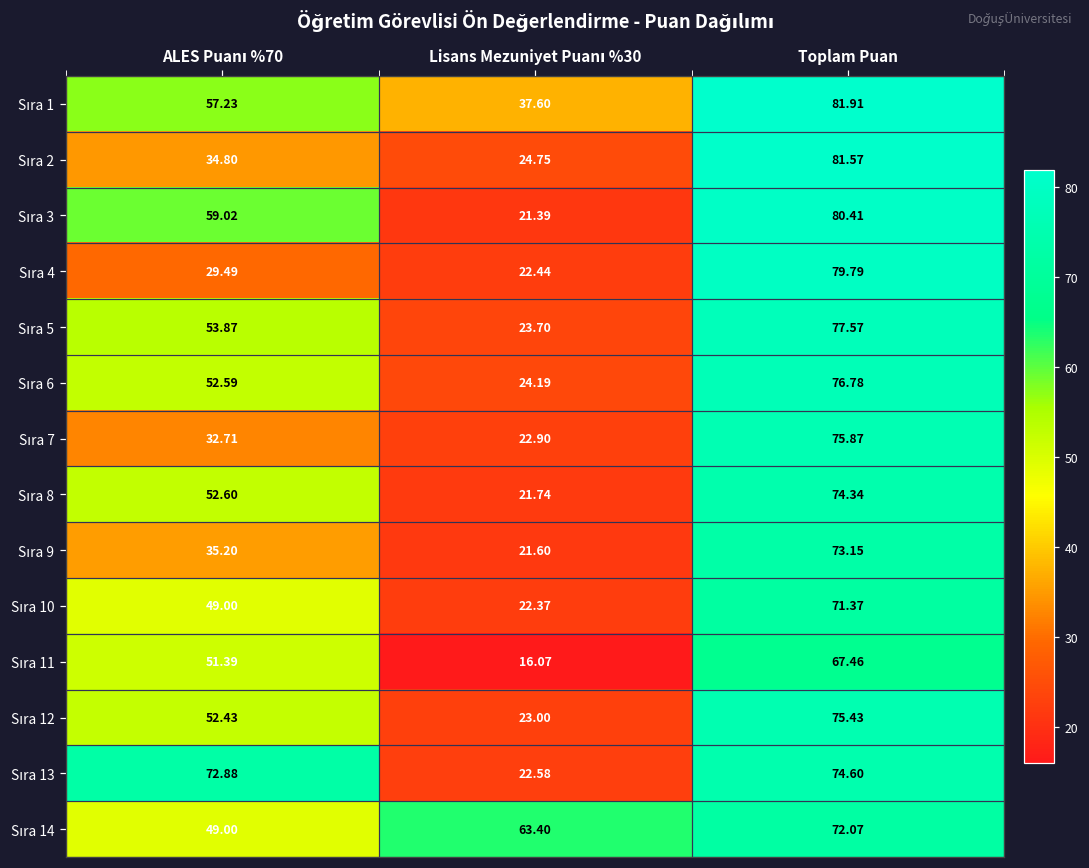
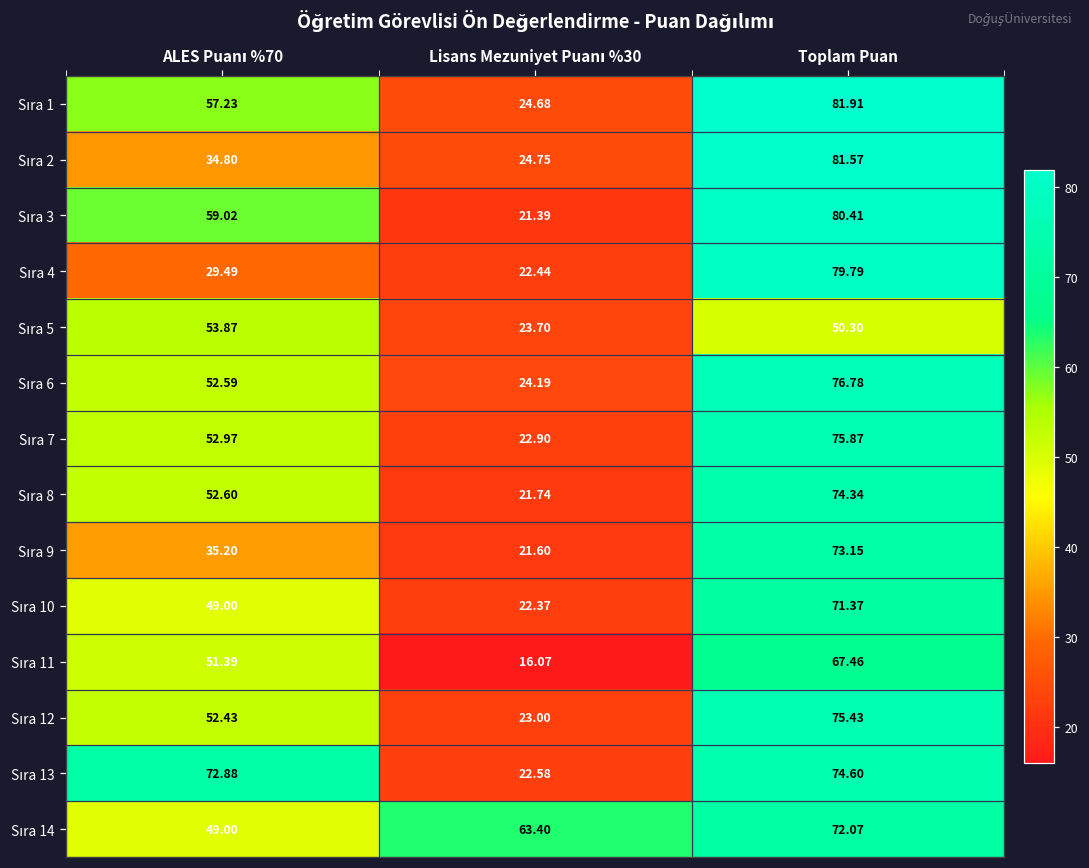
Sıra 1, Lisans Mezuniyet Puanı %30: 37.60 -> 24.68
Sıra 5, Toplam Puan: 77.57 -> 50.30
Sıra 7, ALES Puanı %70: 32.71 -> 52.97
